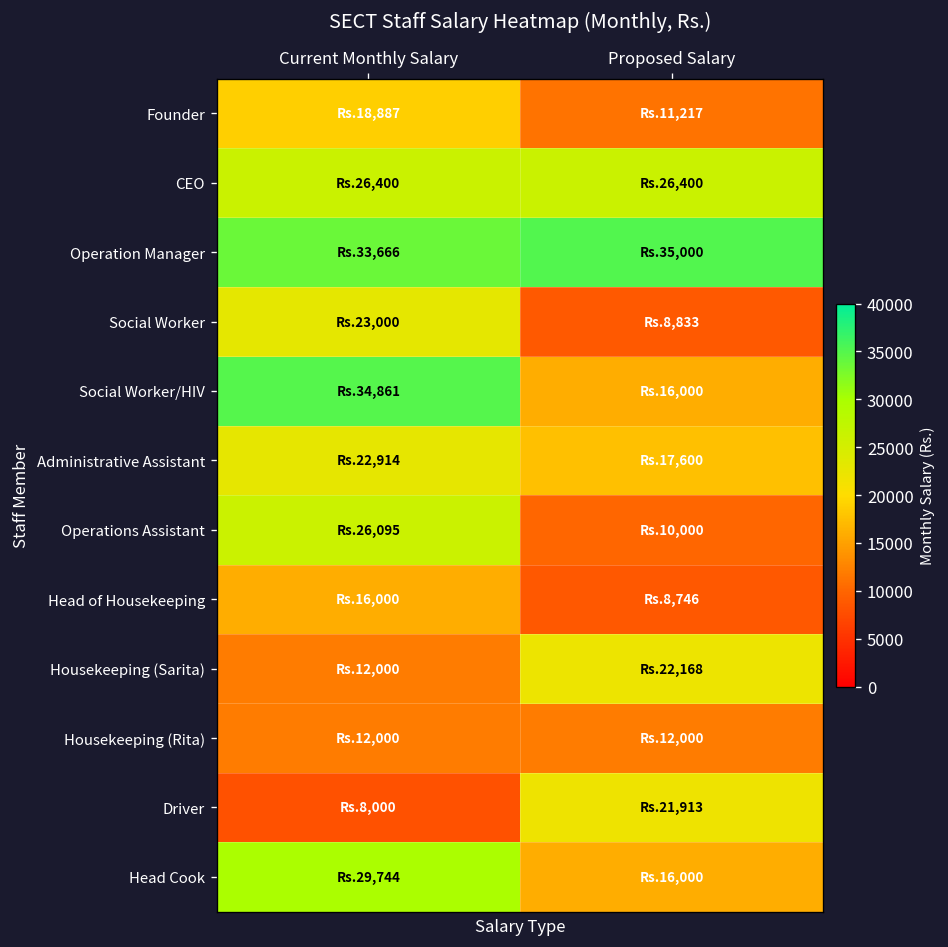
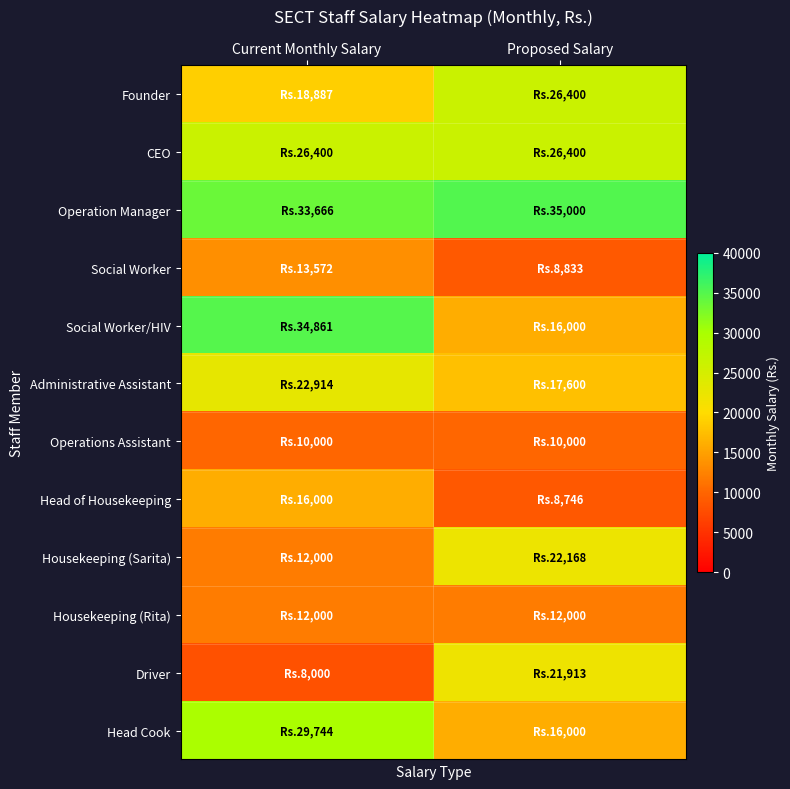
Founder, Proposed Salary: 11,217 -> 26,400
Social Worker, Current Monthly Salary: 23,000 -> 13,572
Operations Assistant, Current Monthly Salary: 26,095 -> 10,000
